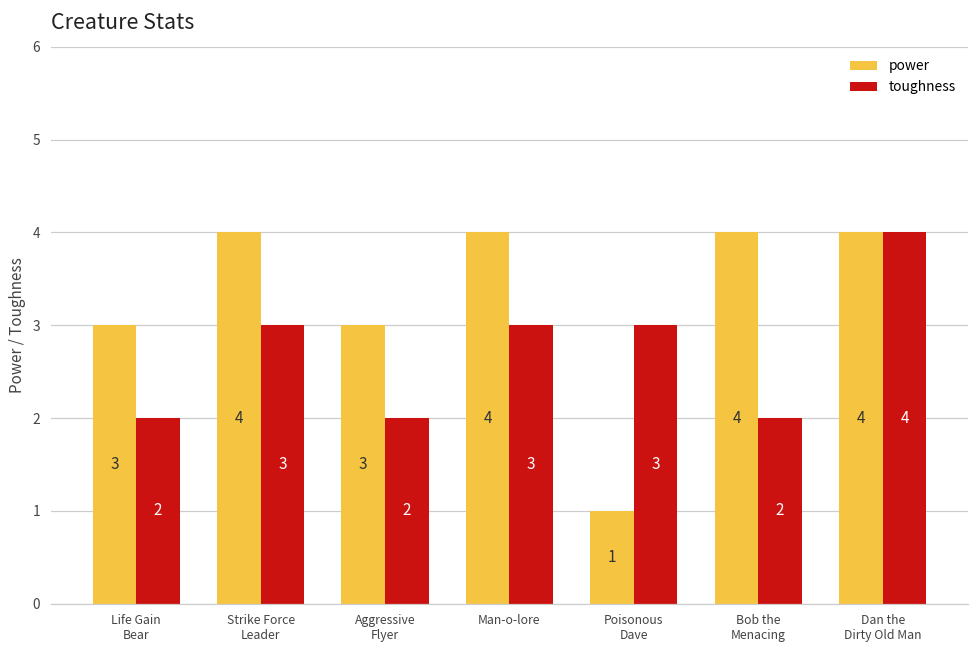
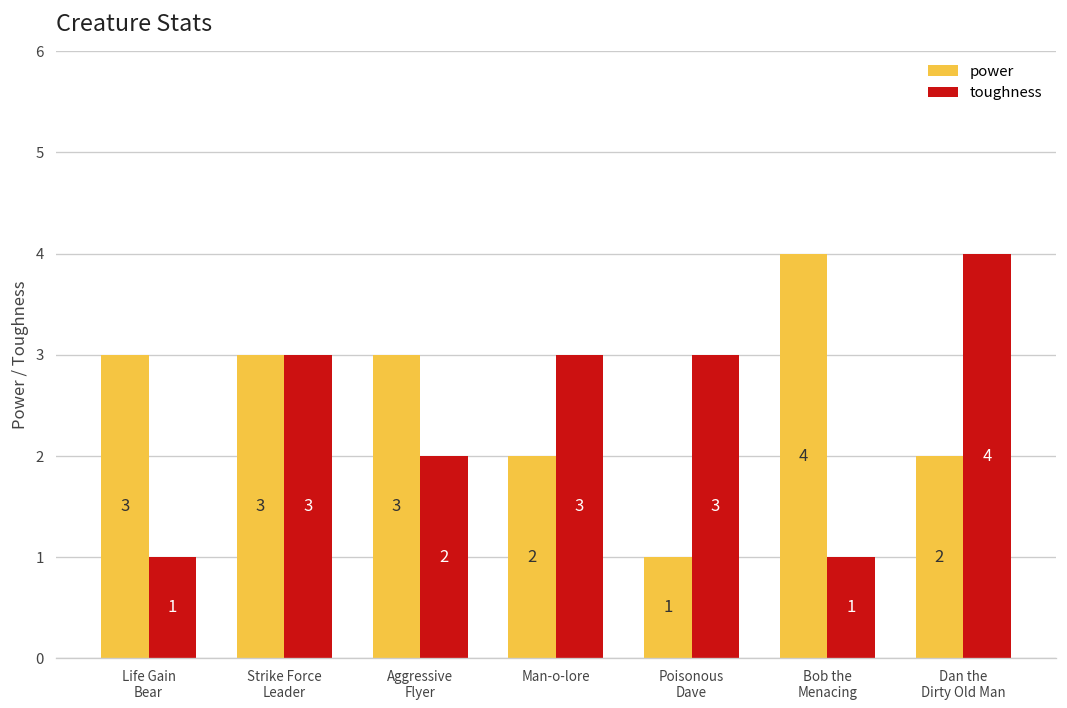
toughness, Life Gain Bear: 2 -> 1
power, Strike Force Leader: 4 -> 3
power, Man-o-lore: 4 -> 2
toughness, Bob the Menacing: 2 -> 1
power, Dan the Dirty Old Man: 4 -> 2
